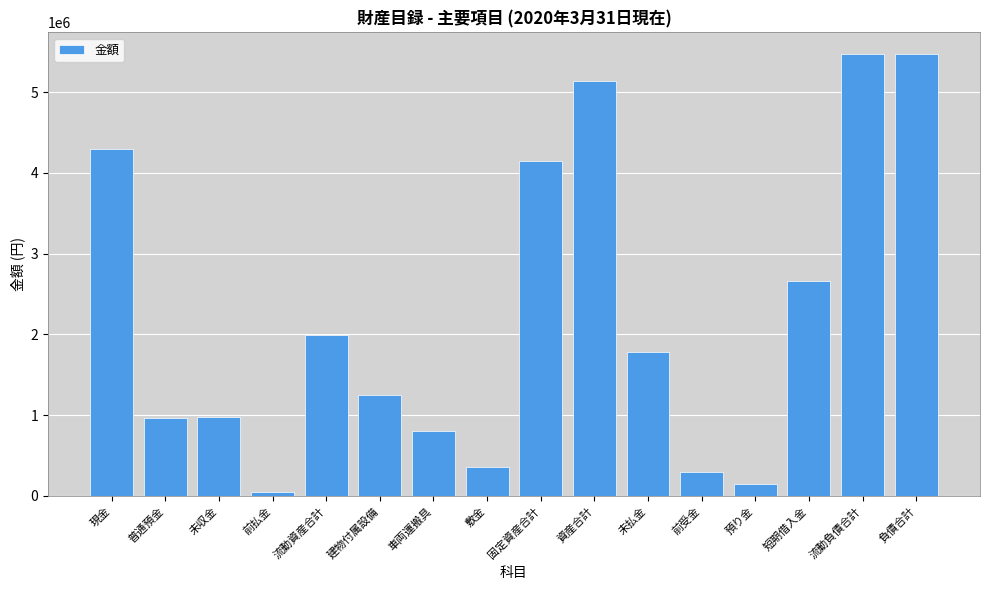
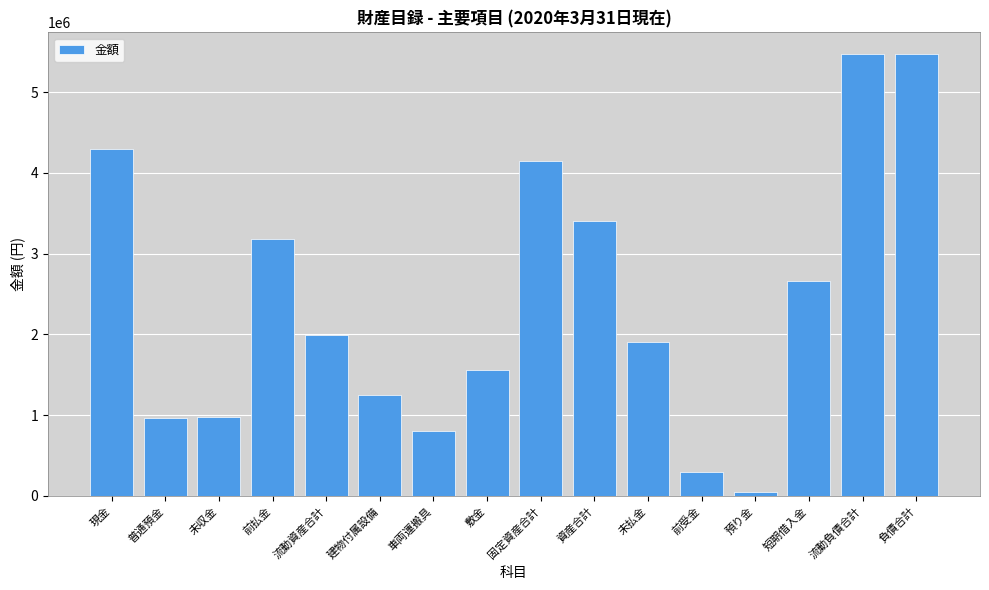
前払金: 0 -> 3200000
敷金: 400000 -> 1600000
資産合計: 5100000 -> 3400000
未払金: 1800000 -> 1900000
預り金: 200000 -> 100000
